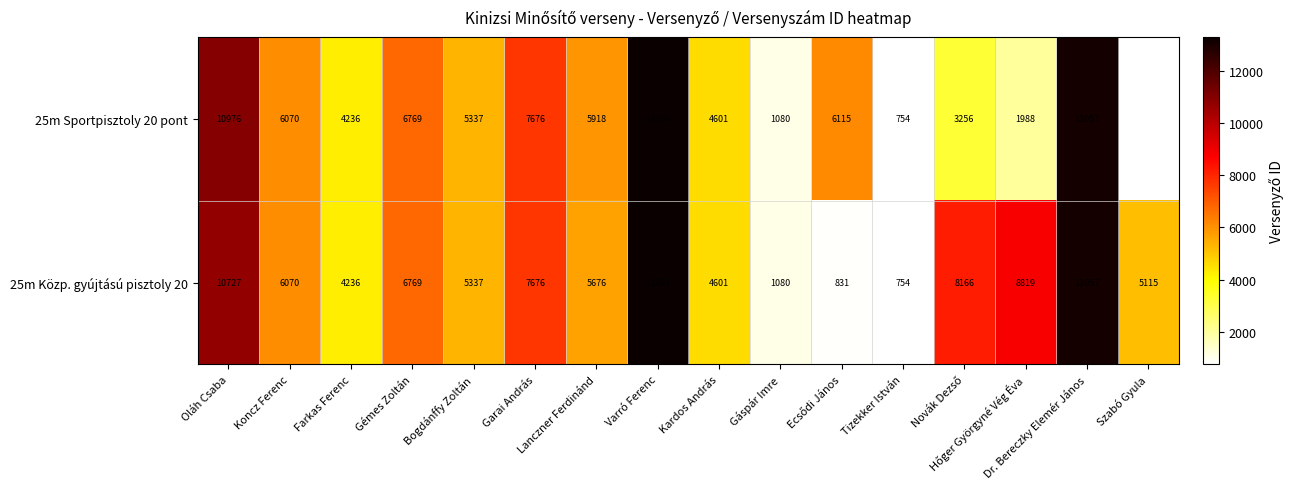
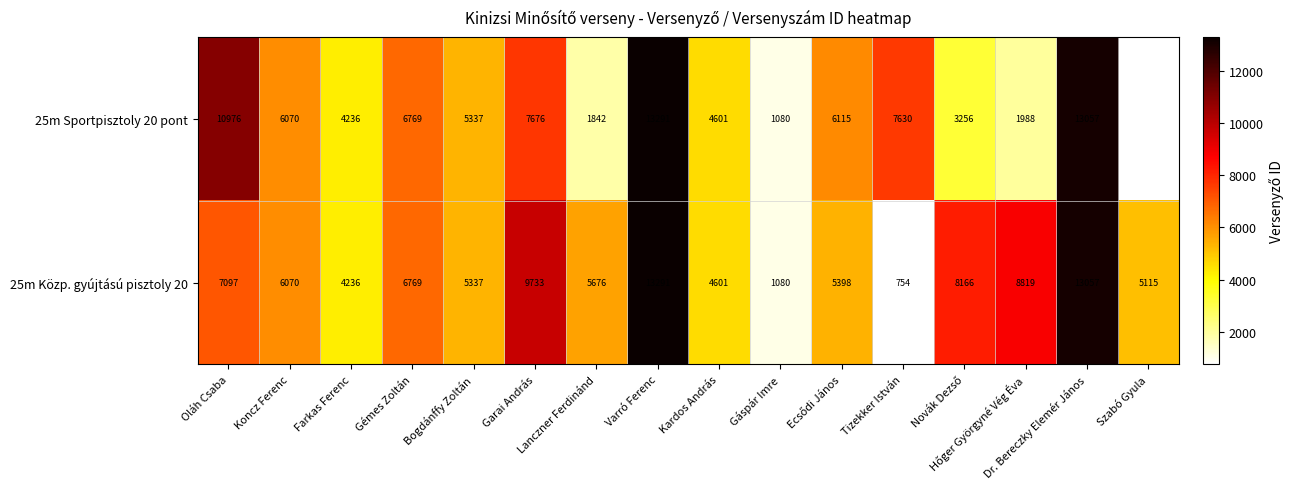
25m Sportpisztoly 20 pont, Lanczner Ferdinánd: 5918 -> 1842
25m Sportpisztoly 20 pont, Tizekker István: 754 -> 7630
25m Közp. gyújtású pisztoly 20, Oláh Csaba: 10727 -> 7097
25m Közp. gyújtású pisztoly 20, Garai András: 7676 -> 9733
25m Közp. gyújtású pisztoly 20, Ecsődi János: 831 -> 5398
